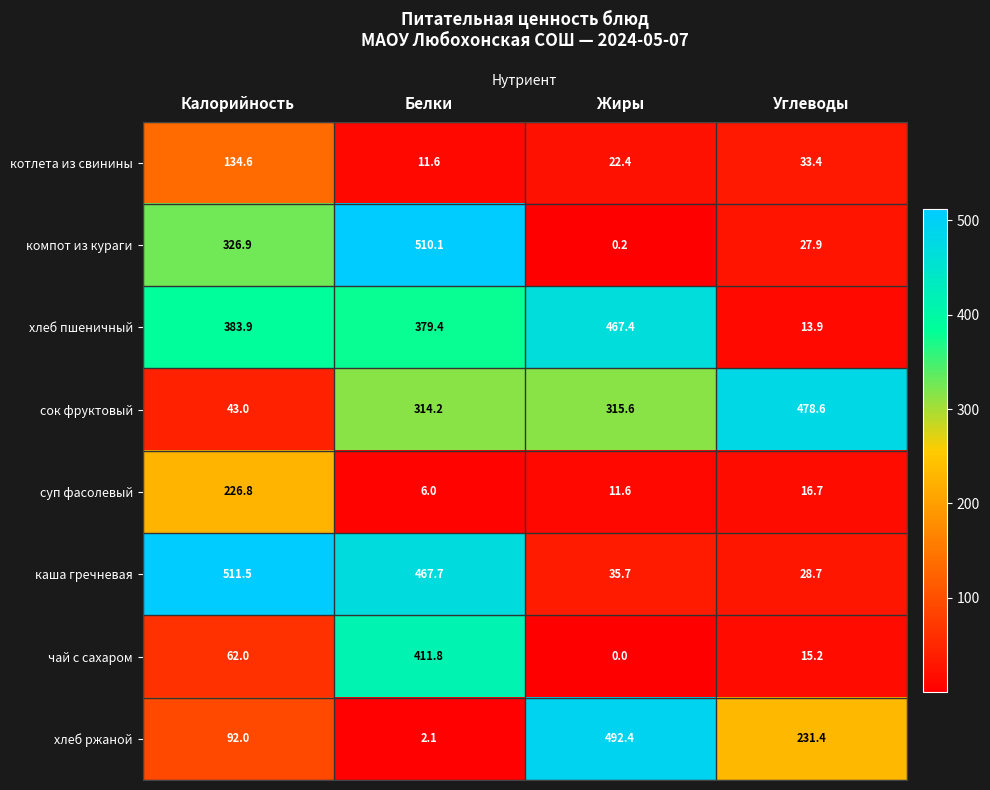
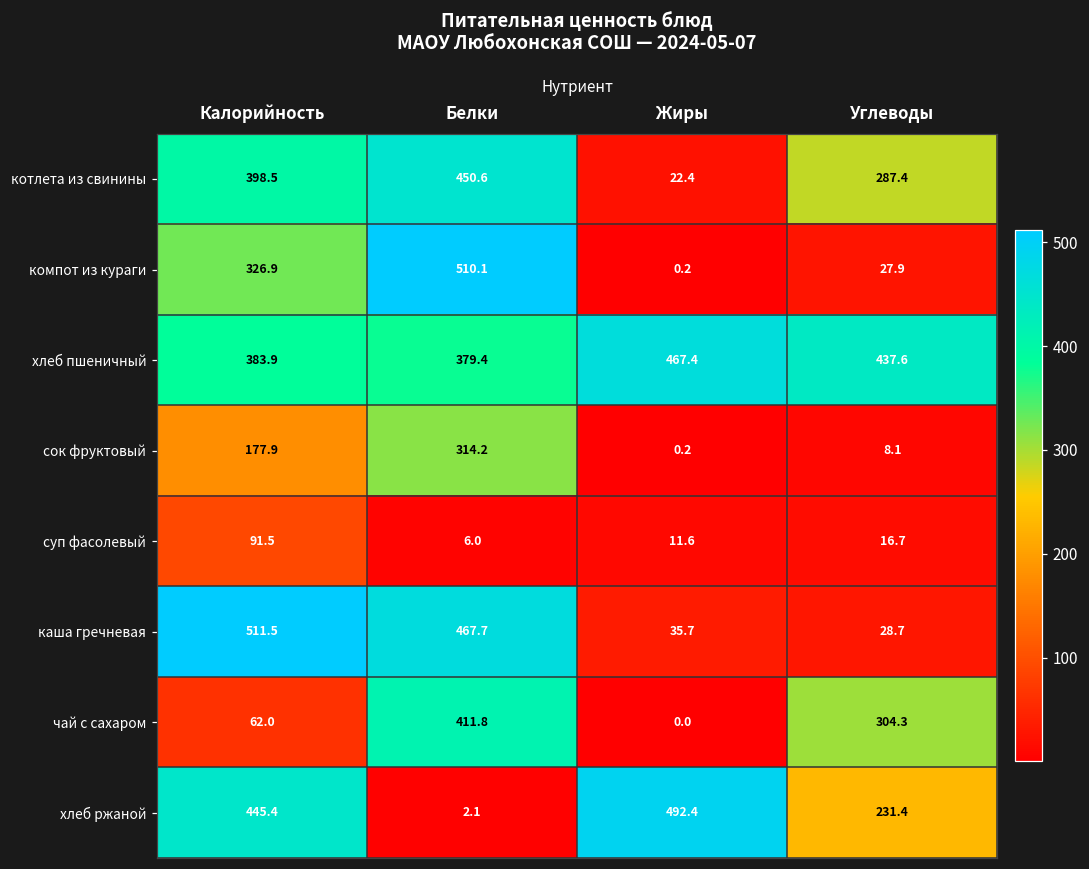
котлета из свинины, Калорийность: 134.6 -> 398.5
котлета из свинины, Белки: 11.6 -> 450.6
котлета из свинины, Углеводы: 33.4 -> 287.4
хлеб пшеничный, Углеводы: 13.9 -> 437.6
сок фруктовый, Калорийность: 43.0 -> 177.9
сок фруктовый, Жиры: 315.6 -> 0.2
сок фруктовый, Углеводы: 478.6 -> 8.1
суп фасолевый, Калорийность: 226.8 -> 91.5
чай с сахаром, Углеводы: 15.2 -> 304.3
хлеб ржаной, Калорийность: 92.0 -> 445.4
